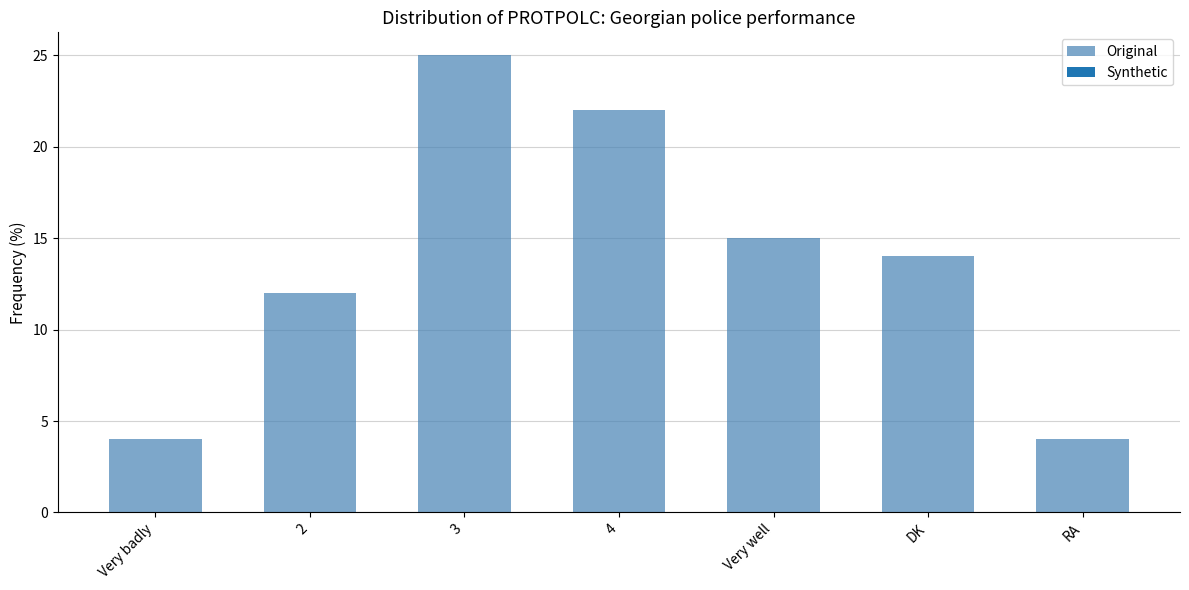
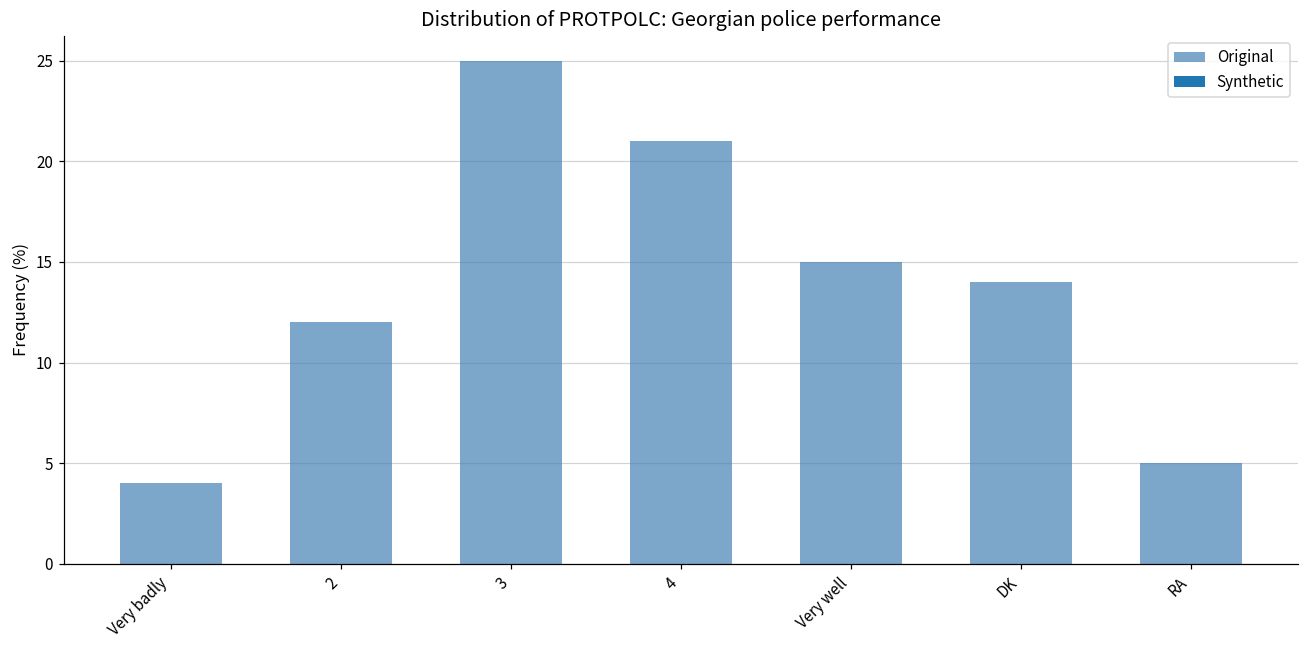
4: 22 -> 21
RA: 4 -> 5
